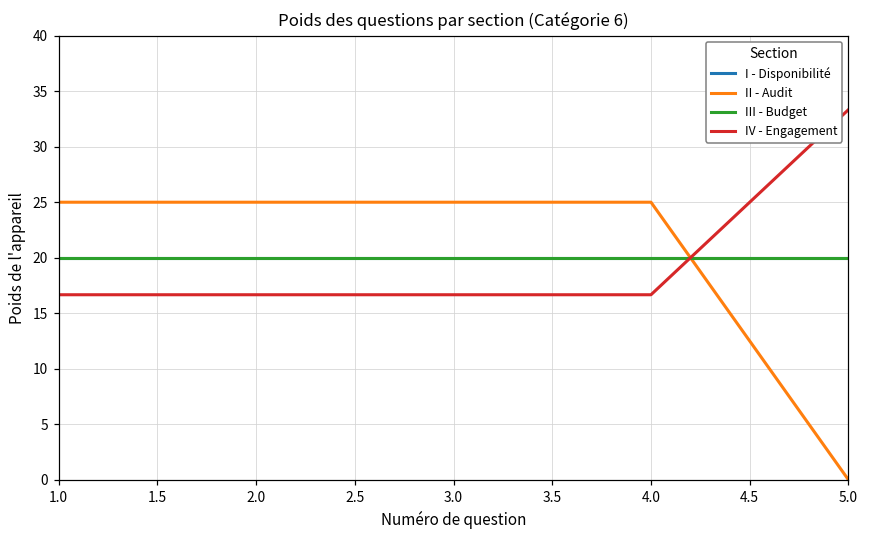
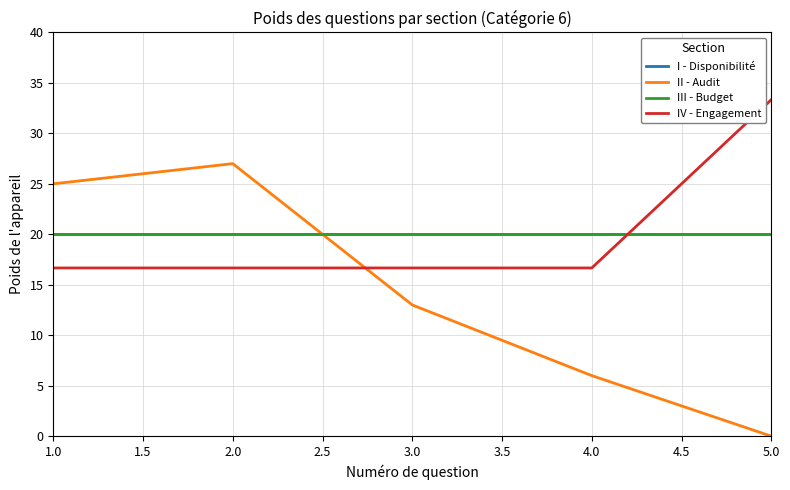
II - Audit, 2.0: 25 -> 27
II - Audit, 3.0: 25 -> 13
II - Audit, 4.0: 25 -> 6
